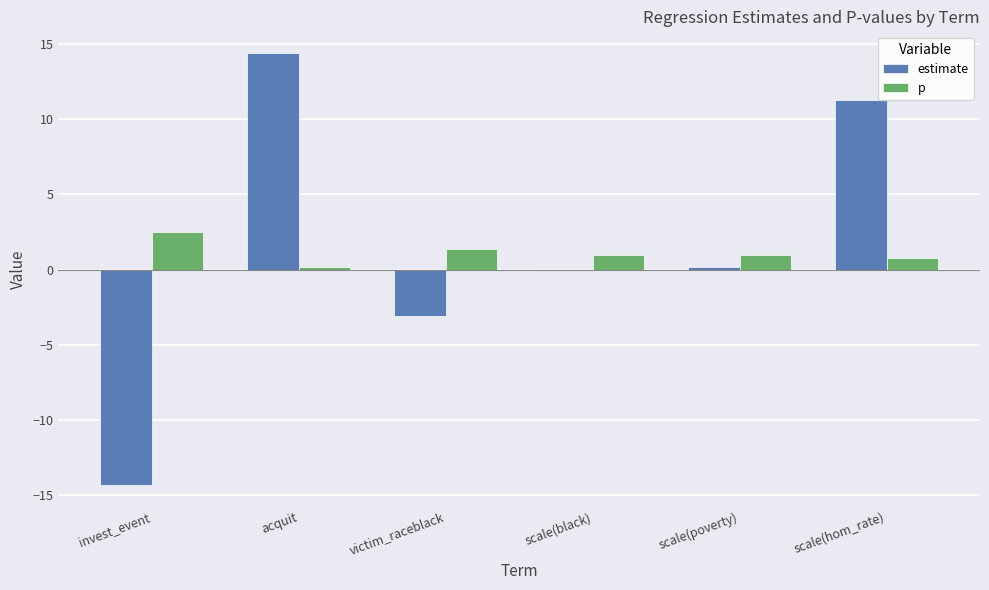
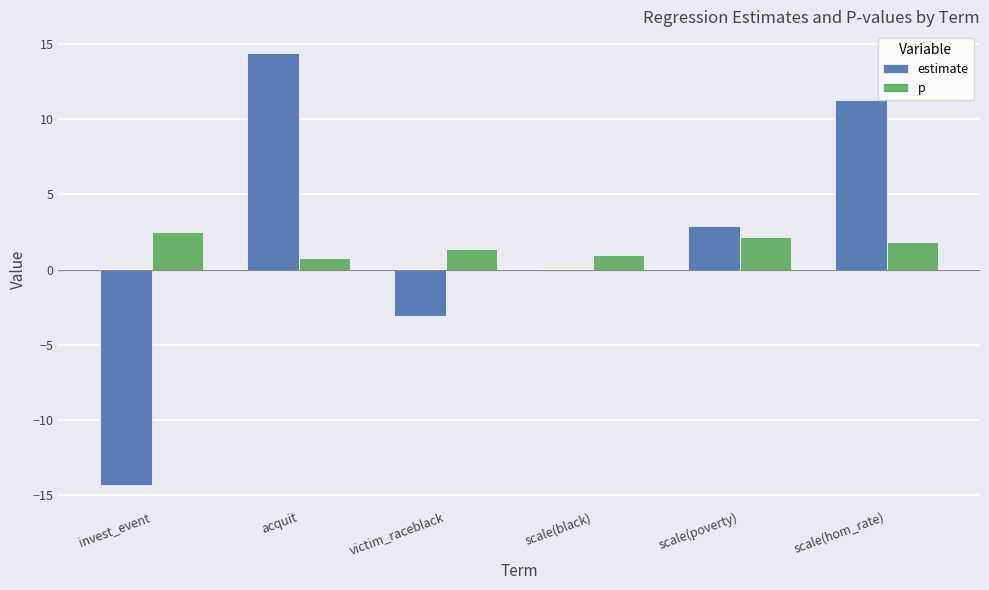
p, acquit: 0.2 -> 0.8
estimate, scale(poverty): 0.2 -> 2.9
p, scale(poverty): 1.0 -> 2.2
p, scale(hom_rate): 0.8 -> 1.8
